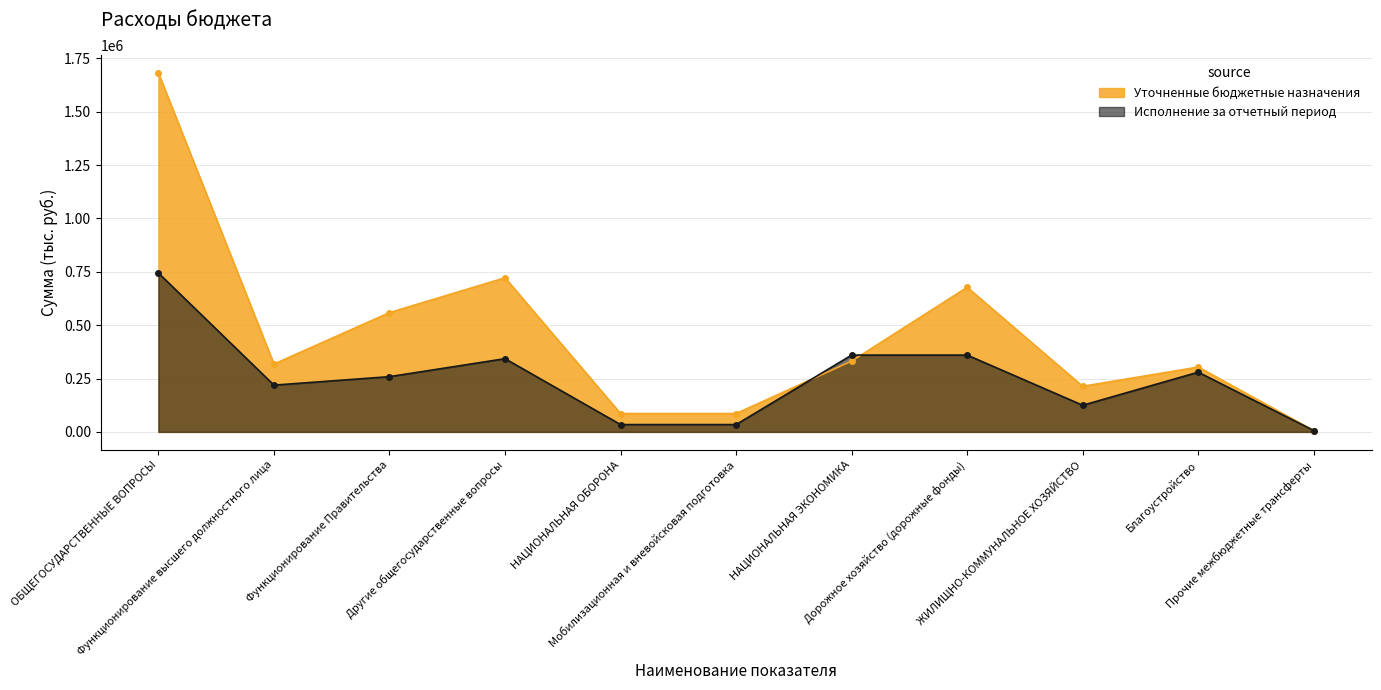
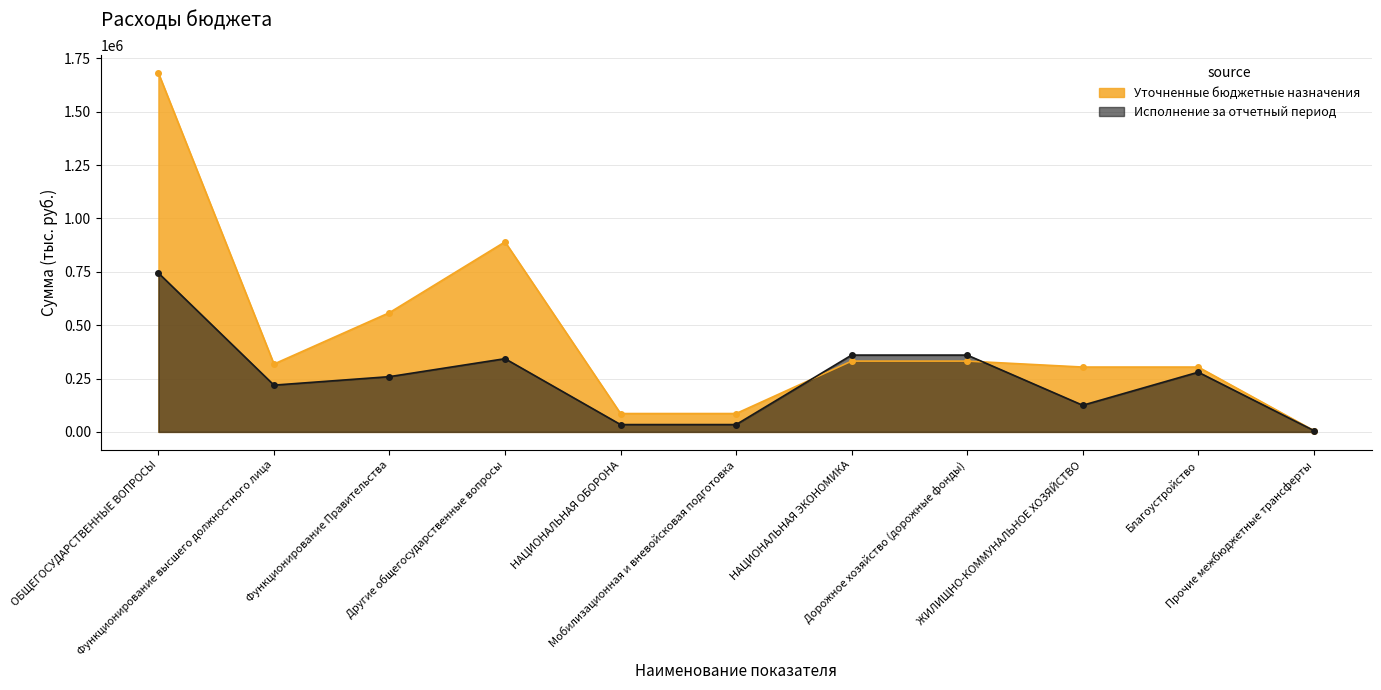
Уточненные бюджетные назначения, Другие общегосударственные вопросы: 720000 -> 890000
Уточненные бюджетные назначения, Дорожное хозяйство (дорожные фонды): 680000 -> 330000
Уточненные бюджетные назначения, ЖИЛИЩНО-КОММУНАЛЬНОЕ ХОЗЯЙСТВО: 210000 -> 300000
